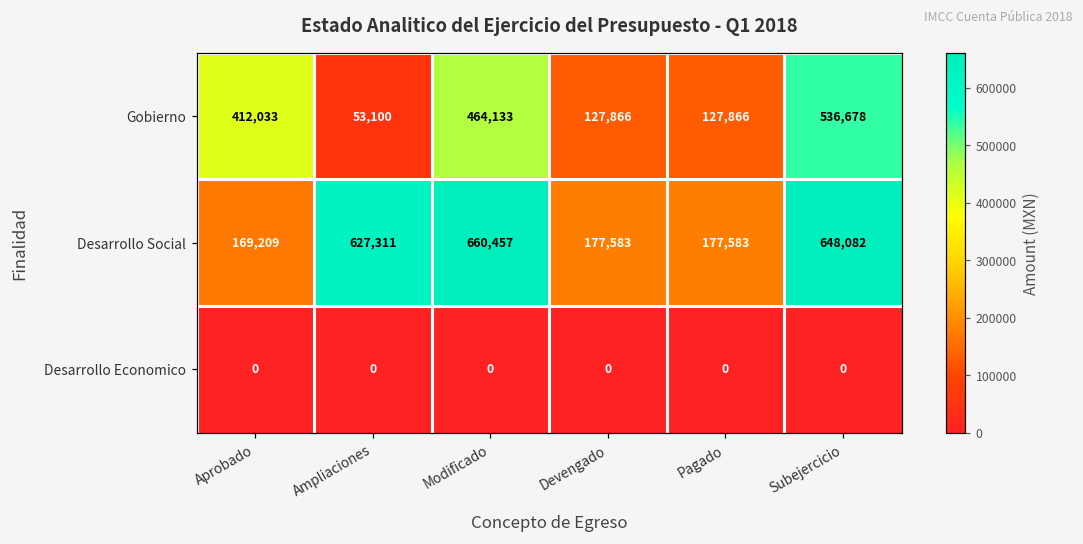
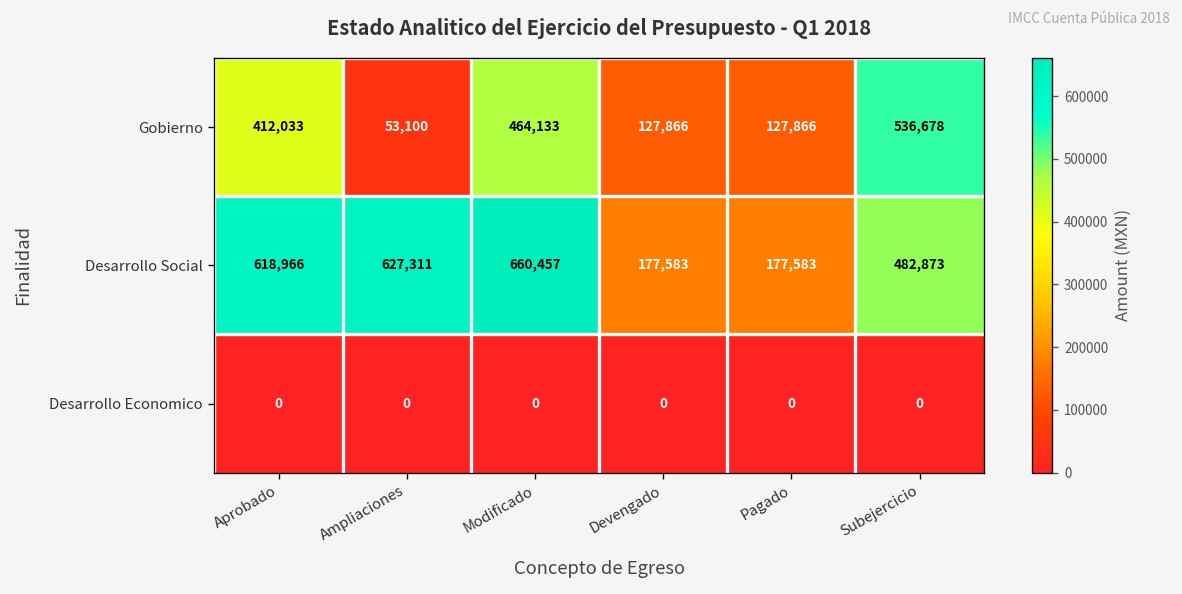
Desarrollo Social, Aprobado: 169,209 -> 618,966
Desarrollo Social, Subejercicio: 648,082 -> 482,873
